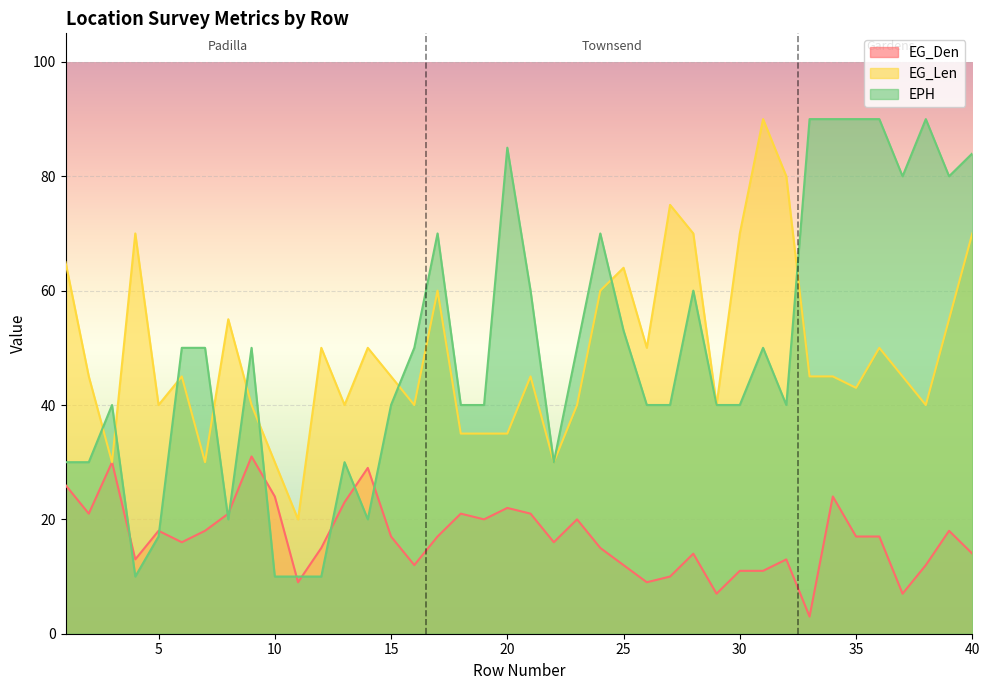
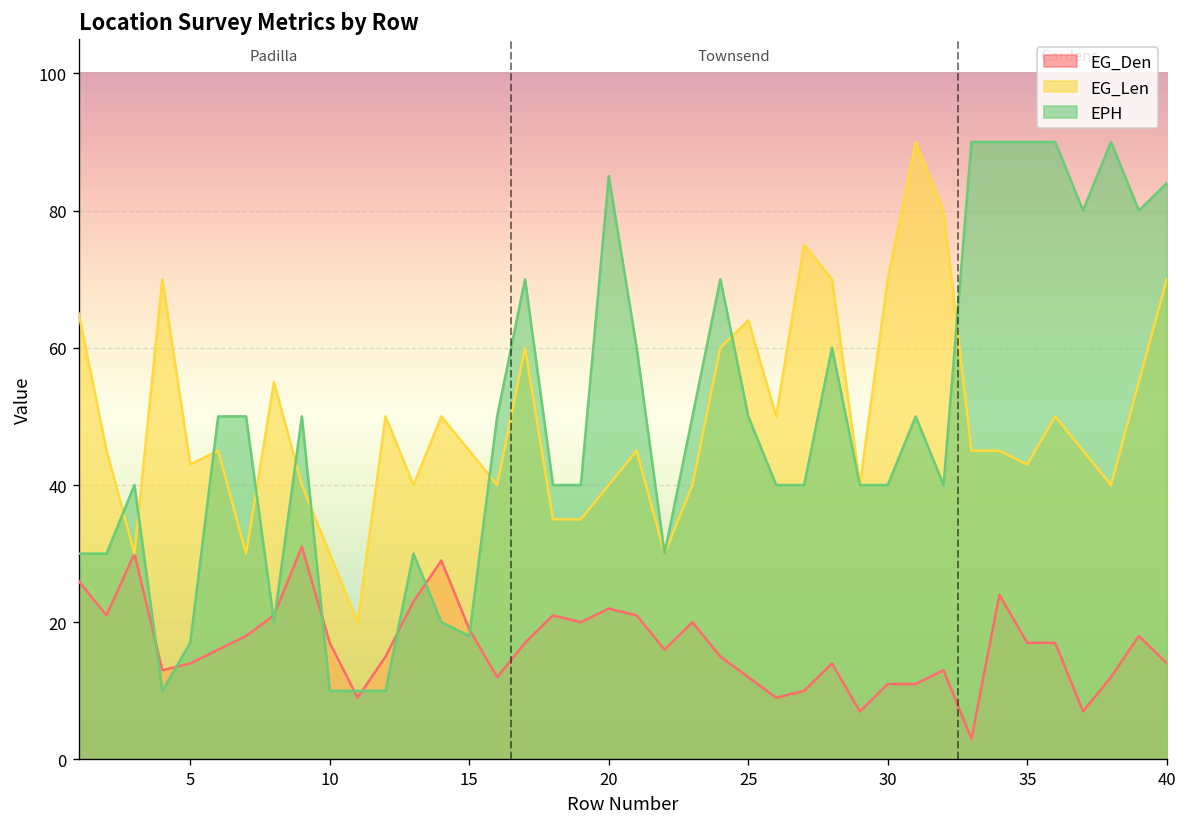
EG_Den, 5: 18 -> 14
EG_Len, 5: 40 -> 43
EG_Den, 10: 24 -> 17
EG_Den, 15: 17 -> 19
EPH, 15: 40 -> 18
EG_Len, 20: 35 -> 40
EPH, 25: 53 -> 50
